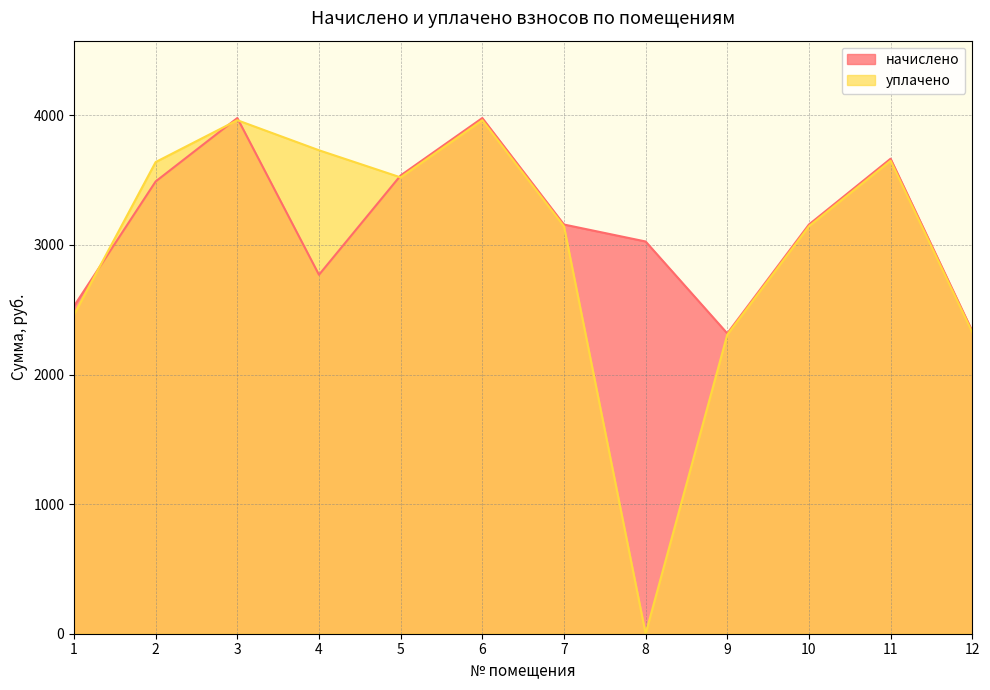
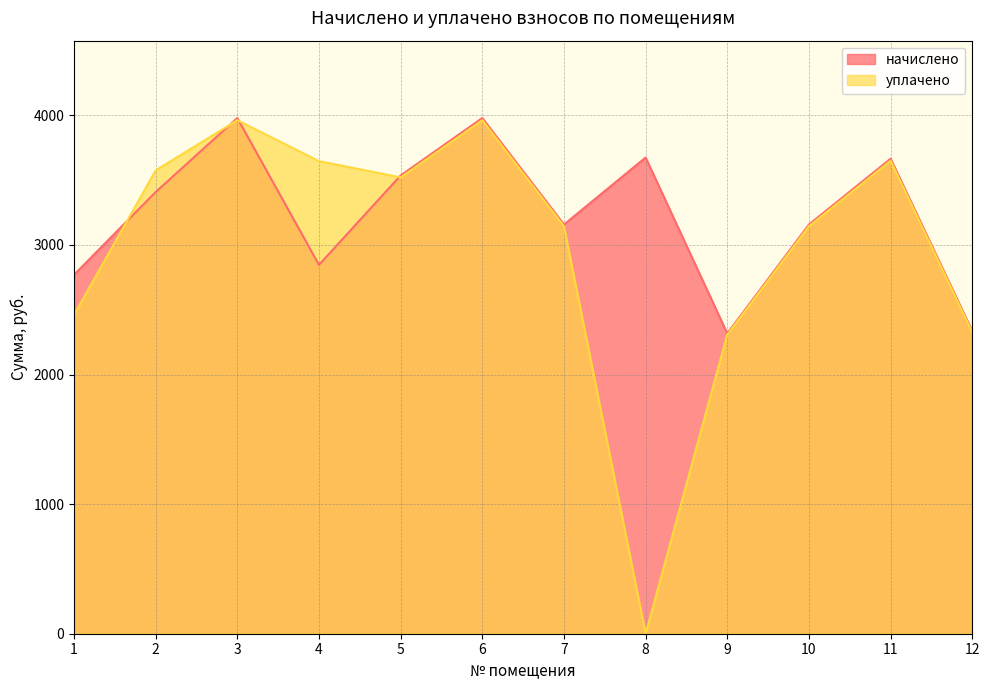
начислено, 1: 2530 -> 2770
начислено, 2: 3490 -> 3410
уплачено, 2: 3640 -> 3580
начислено, 4: 2770 -> 2850
уплачено, 4: 3730 -> 3650
начислено, 8: 3030 -> 3680
